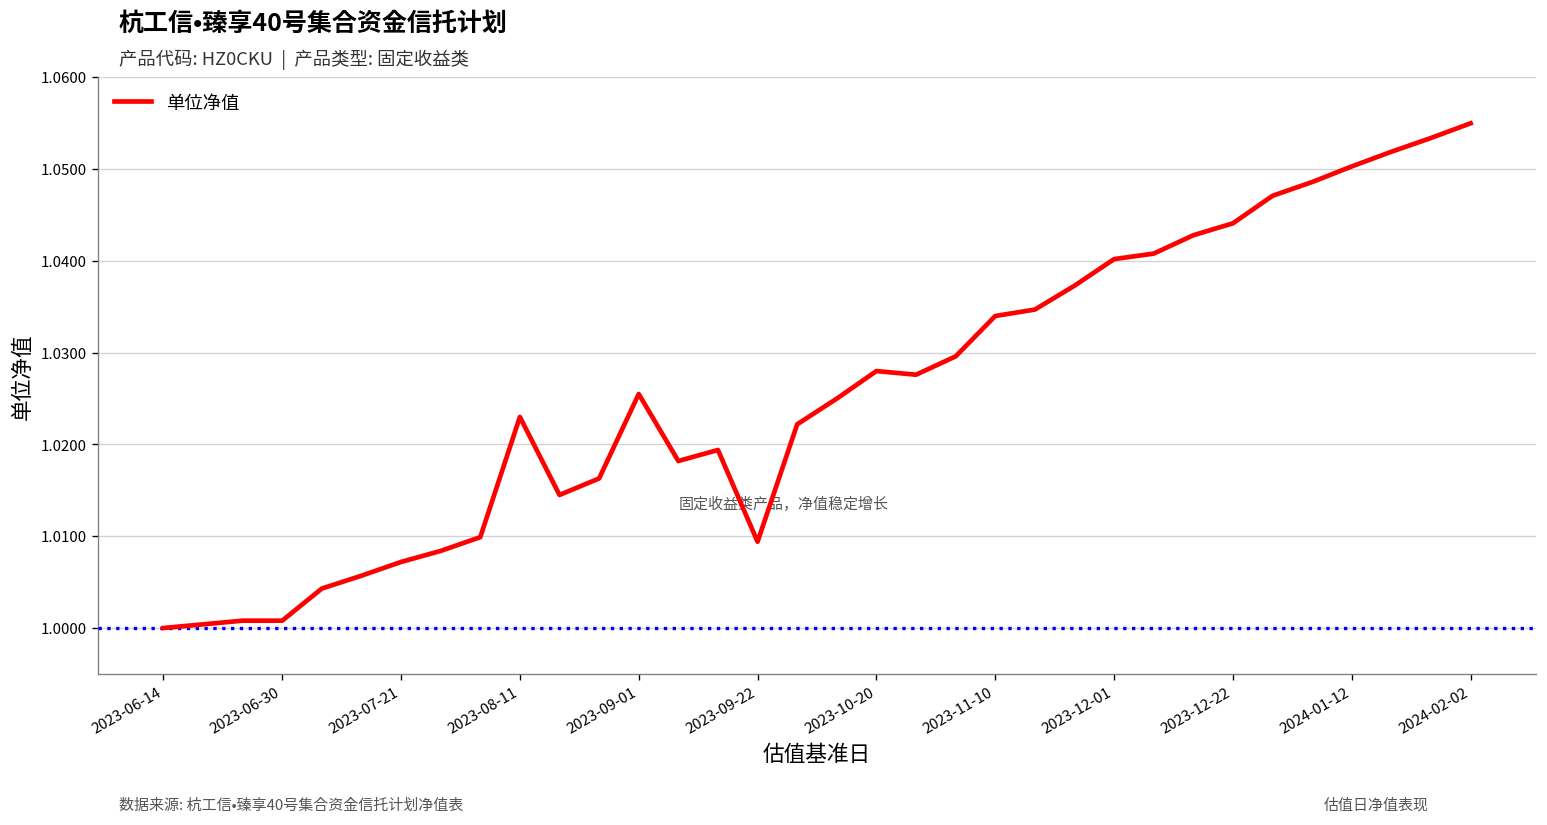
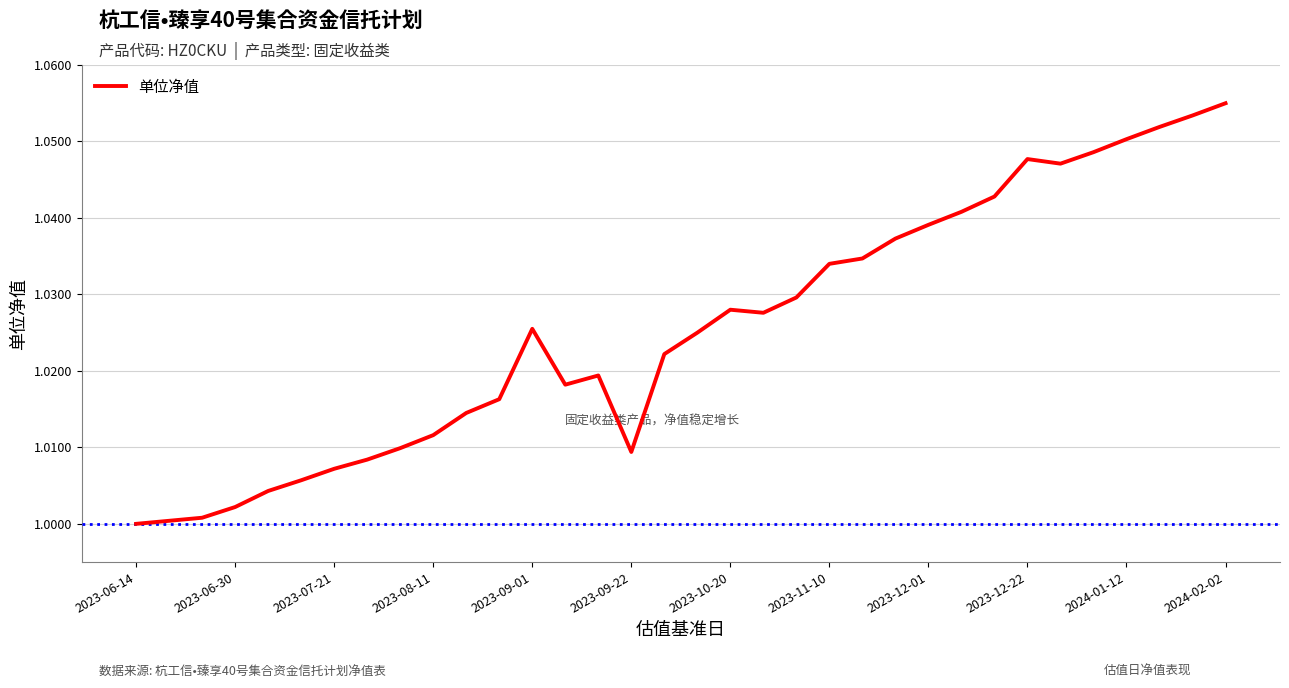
2023-06-30: 1.001 -> 1.002
2023-08-11: 1.023 -> 1.012
2023-12-01: 1.040 -> 1.039
2023-12-22: 1.044 -> 1.048
